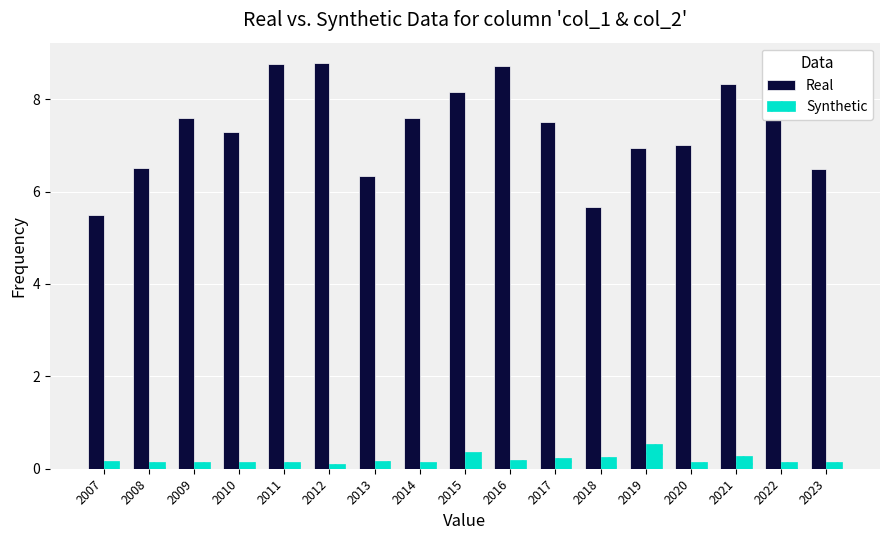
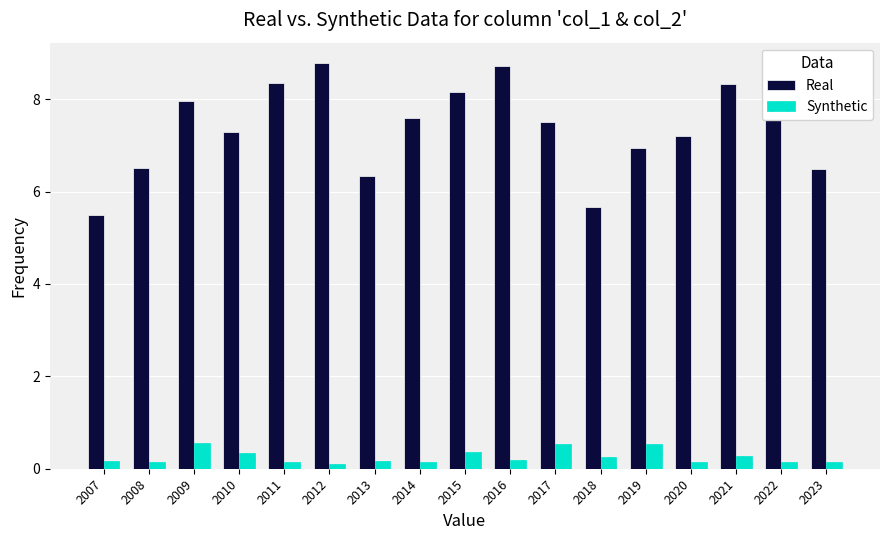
Real, 2009: 7.6 -> 8.0
Synthetic, 2009: 0.1 -> 0.6
Synthetic, 2010: 0.1 -> 0.4
Real, 2011: 8.8 -> 8.4
Synthetic, 2017: 0.2 -> 0.5
Real, 2020: 7.0 -> 7.2
